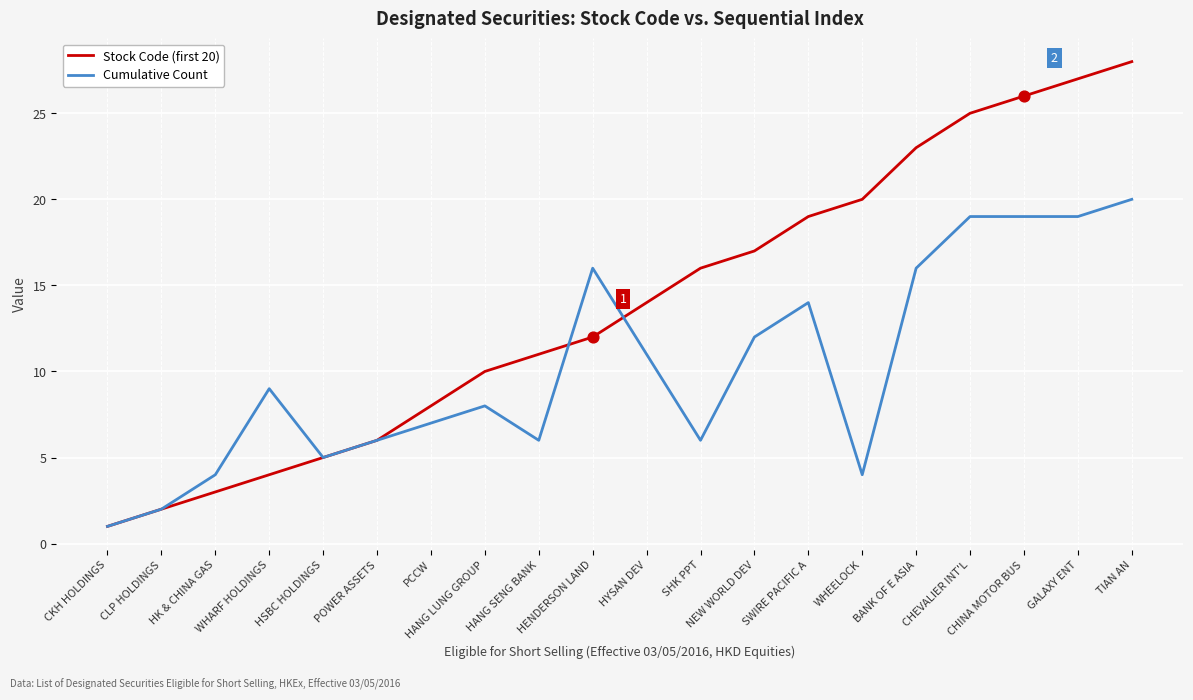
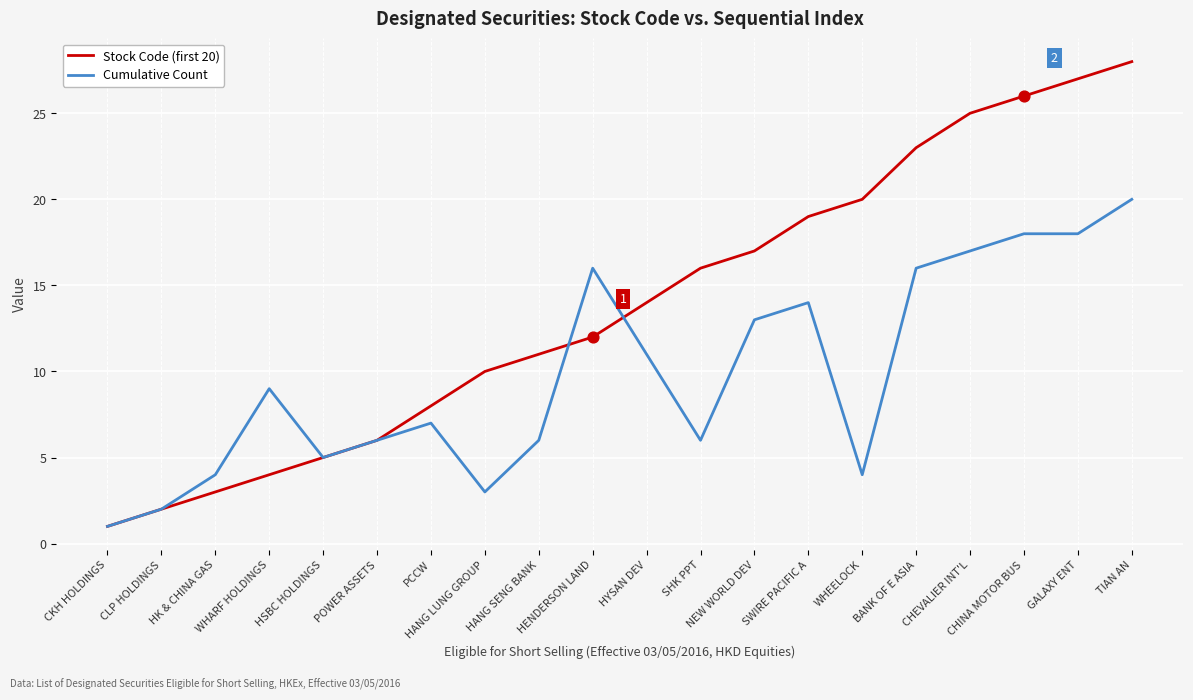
Cumulative Count, HANG LUNG GROUP: 8 -> 3
Cumulative Count, NEW WORLD DEV: 12 -> 13
Cumulative Count, CHEVALIER INT'L: 19 -> 17
Cumulative Count, CHINA MOTOR BUS: 19 -> 18
Cumulative Count, GALAXY ENT: 19 -> 18
